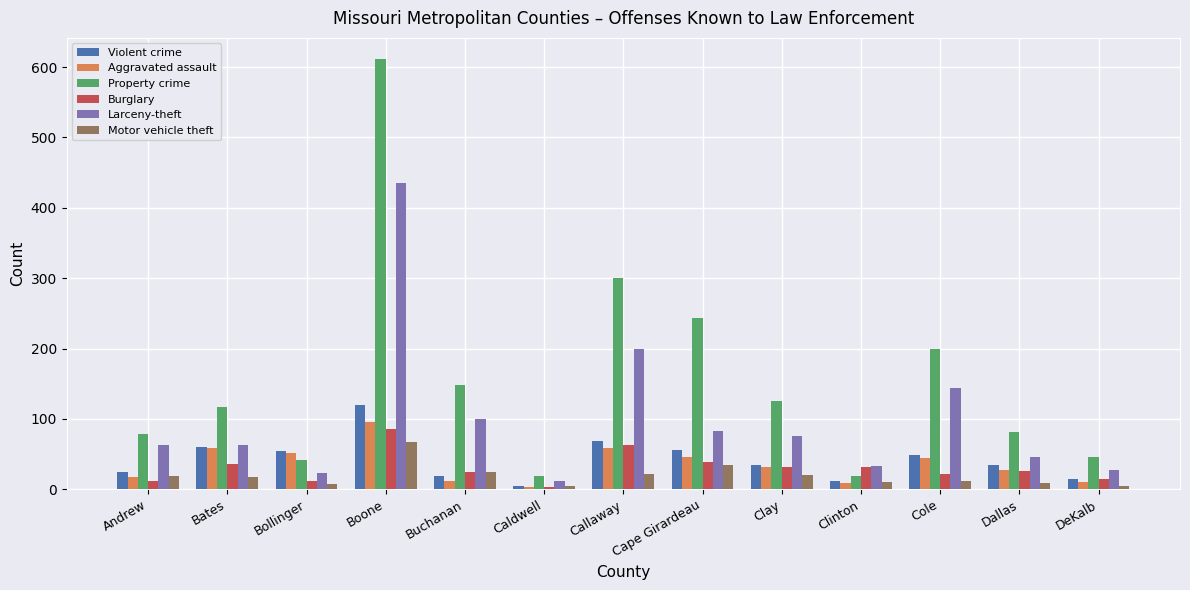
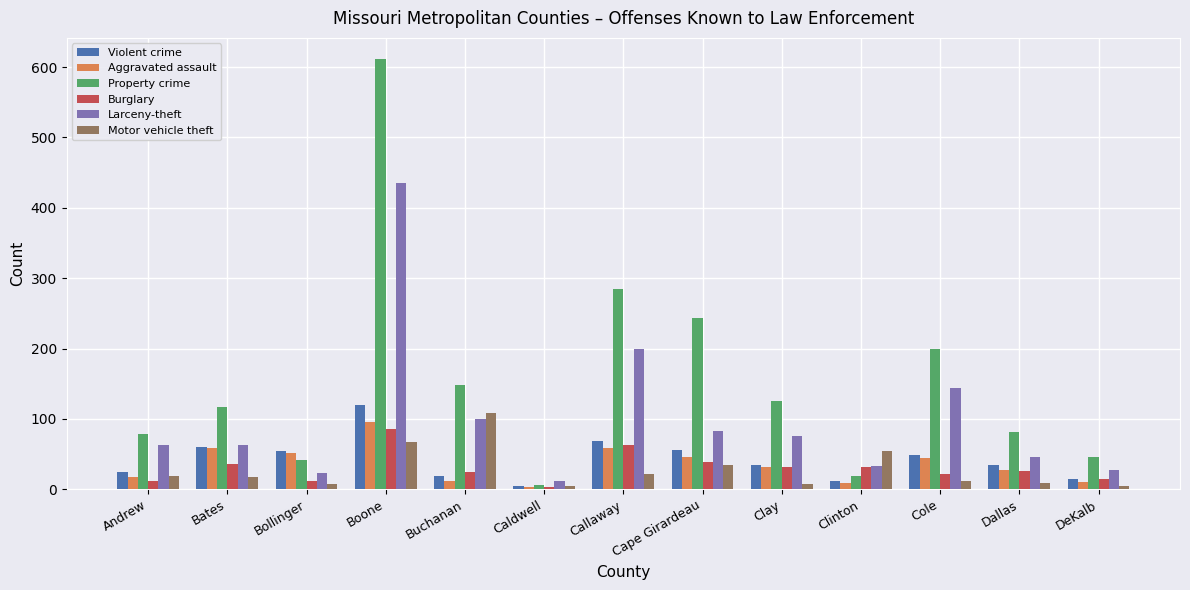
Motor vehicle theft, Buchanan: 20 -> 110
Property crime, Caldwell: 20 -> 10
Property crime, Callaway: 300 -> 290
Motor vehicle theft, Clay: 20 -> 10
Motor vehicle theft, Clinton: 10 -> 50
